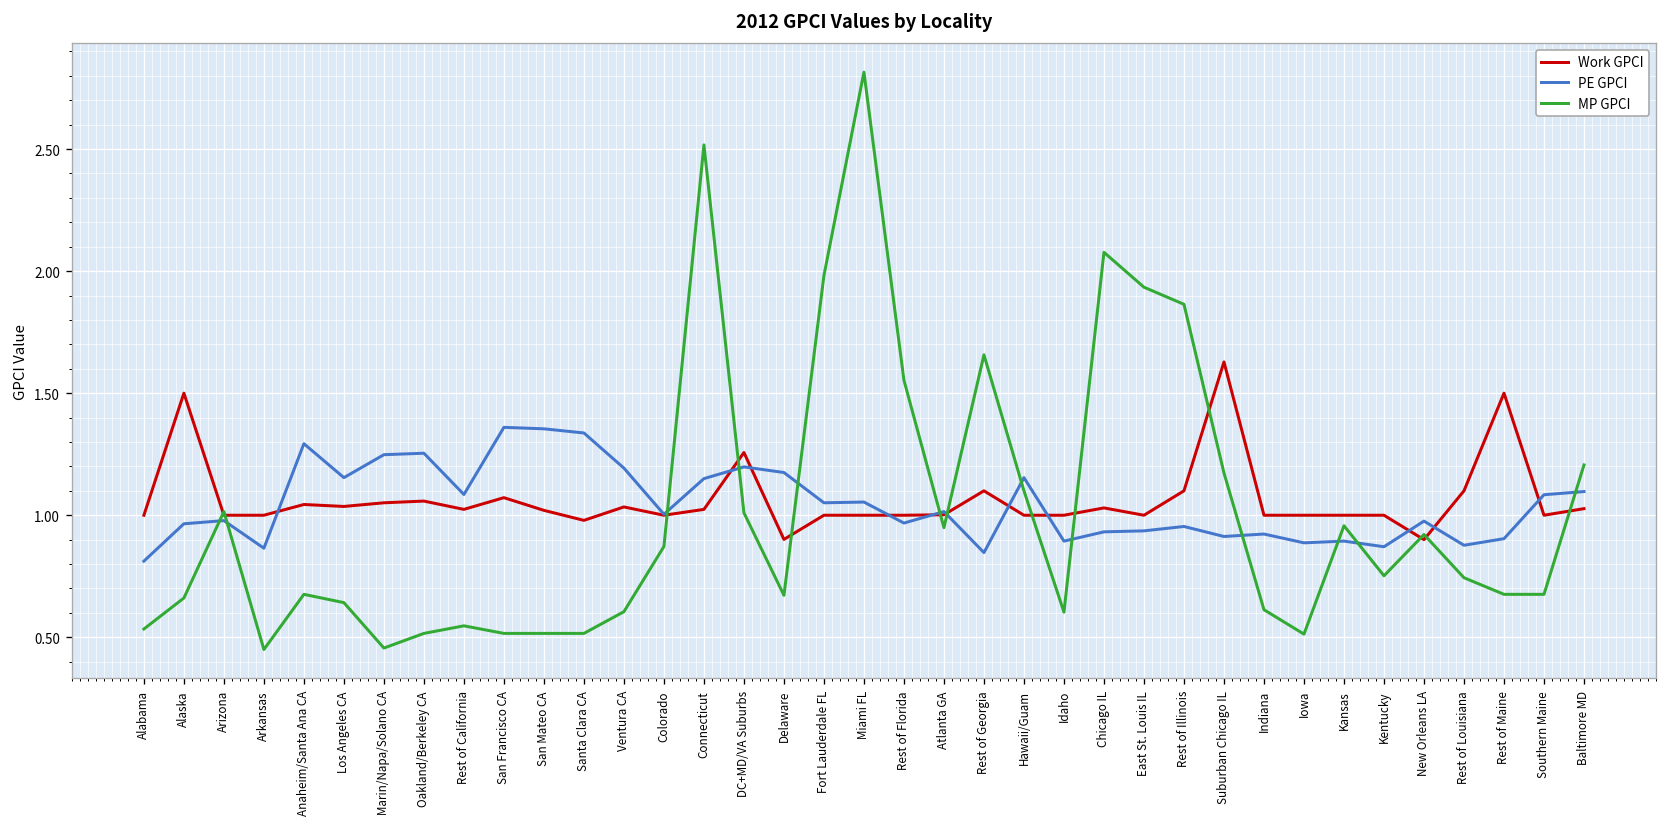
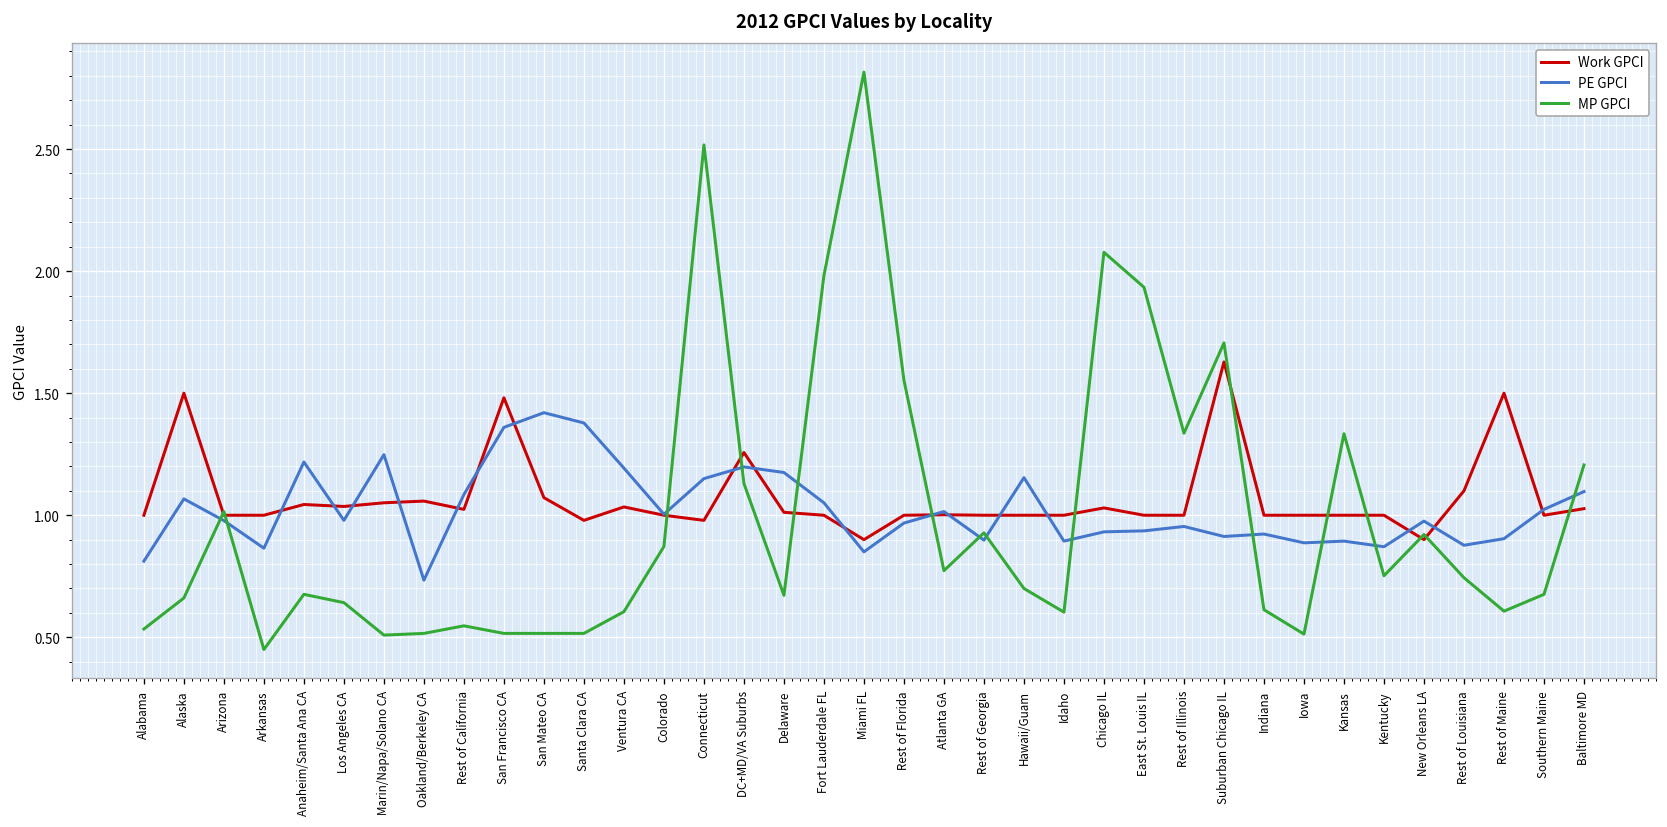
PE GPCI, Alaska: 0.97 -> 1.07
PE GPCI, Anaheim/Santa Ana CA: 1.29 -> 1.22
PE GPCI, Los Angeles CA: 1.15 -> 0.98
MP GPCI, Marin/Napa/Solano CA: 0.46 -> 0.51
PE GPCI, Oakland/Berkeley CA: 1.25 -> 0.73
Work GPCI, San Francisco CA: 1.07 -> 1.48
Work GPCI, San Mateo CA: 1.02 -> 1.07
PE GPCI, San Mateo CA: 1.35 -> 1.42
PE GPCI, Santa Clara CA: 1.34 -> 1.38
Work GPCI, Connecticut: 1.02 -> 0.98
MP GPCI, DC+MD/VA Suburbs: 1.01 -> 1.13
Work GPCI, Delaware: 0.90 -> 1.01
Work GPCI, Miami FL: 1.0 -> 0.9
PE GPCI, Miami FL: 1.05 -> 0.85
MP GPCI, Atlanta GA: 0.95 -> 0.77
Work GPCI, Rest of Georgia: 1.1 -> 1.0
PE GPCI, Rest of Georgia: 0.85 -> 0.90
MP GPCI, Rest of Georgia: 1.66 -> 0.93
MP GPCI, Hawaii/Guam: 1.1 -> 0.7
Work GPCI, Rest of Illinois: 1.1 -> 1.0
MP GPCI, Rest of Illinois: 1.86 -> 1.34
MP GPCI, Suburban Chicago IL: 1.17 -> 1.71
MP GPCI, Kansas: 0.96 -> 1.33
MP GPCI, Rest of Maine: 0.68 -> 0.61
PE GPCI, Southern Maine: 1.08 -> 1.02
